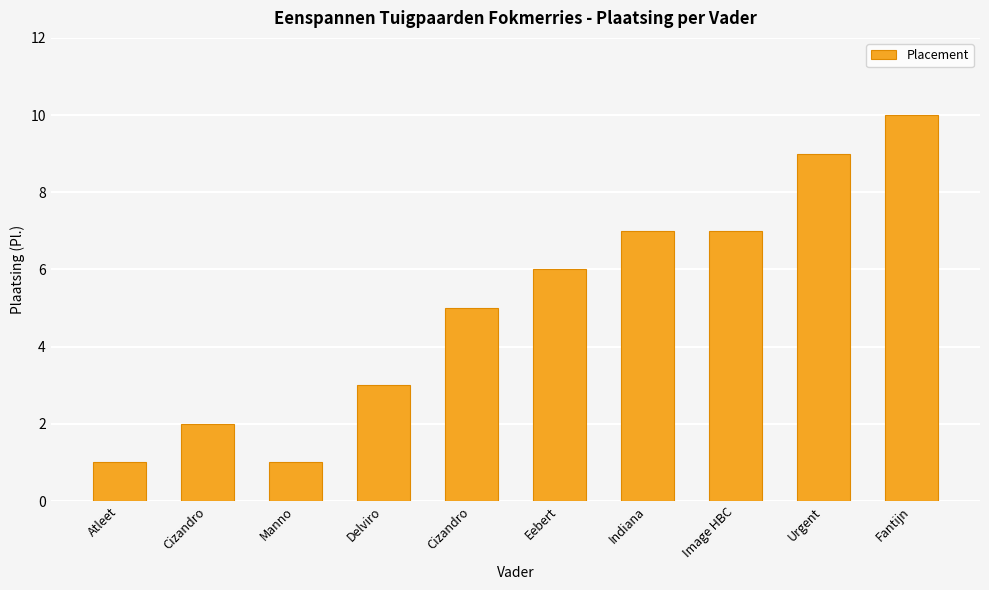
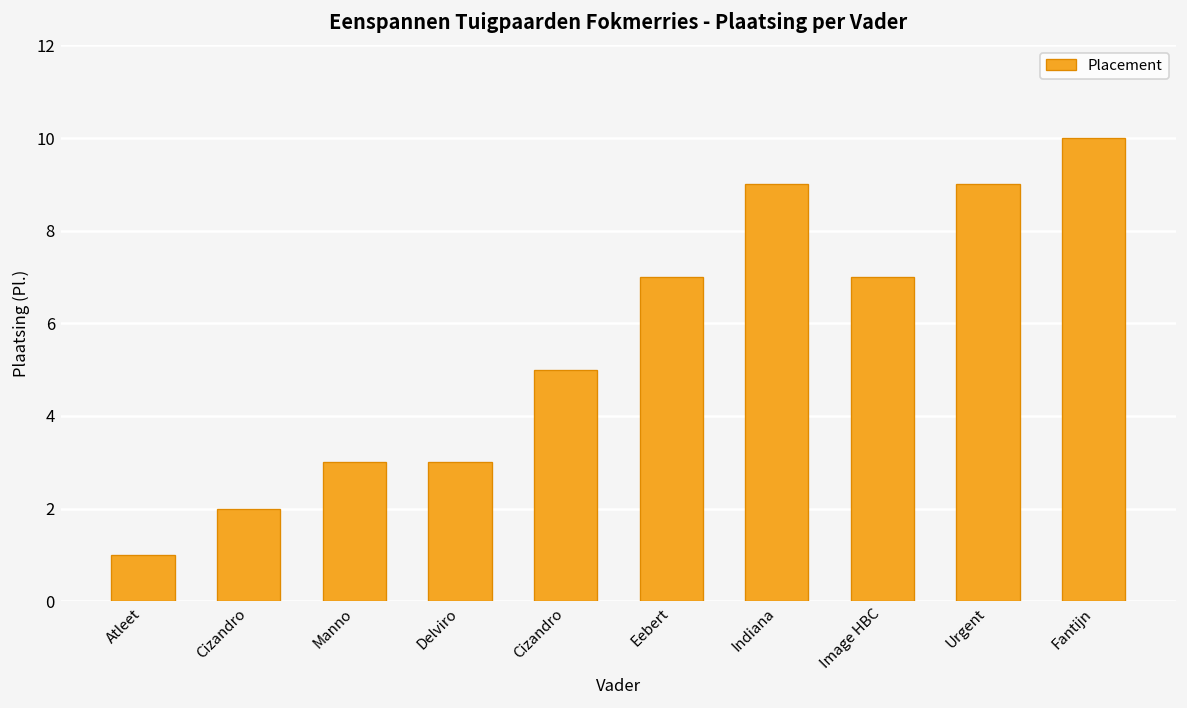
Manno: 1 -> 3
Eebert: 6 -> 7
Indiana: 7 -> 9
